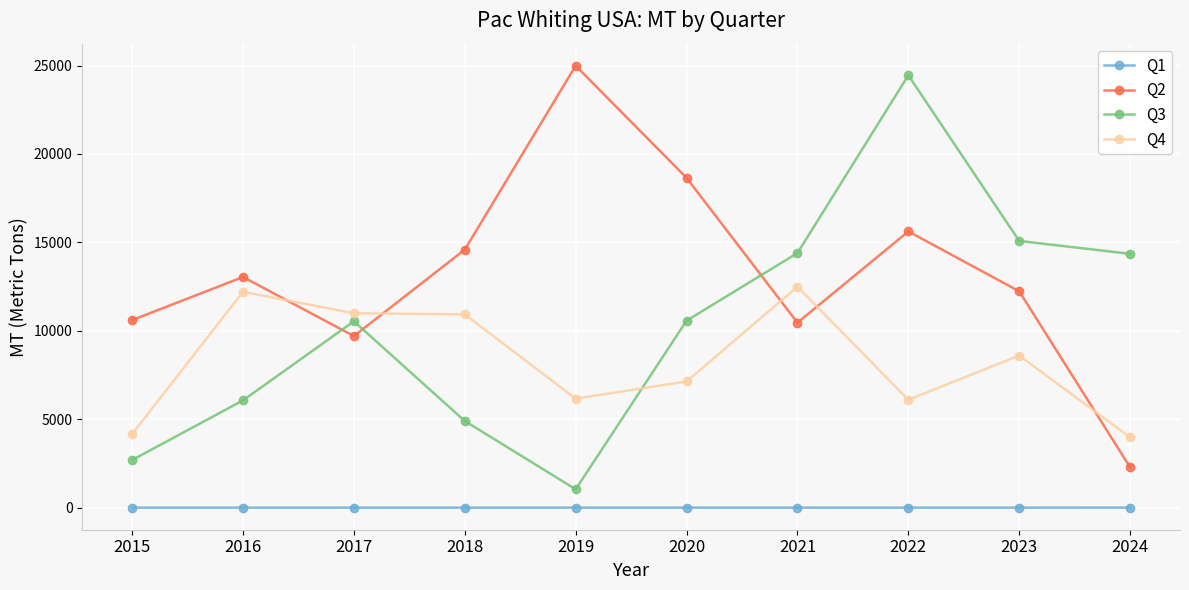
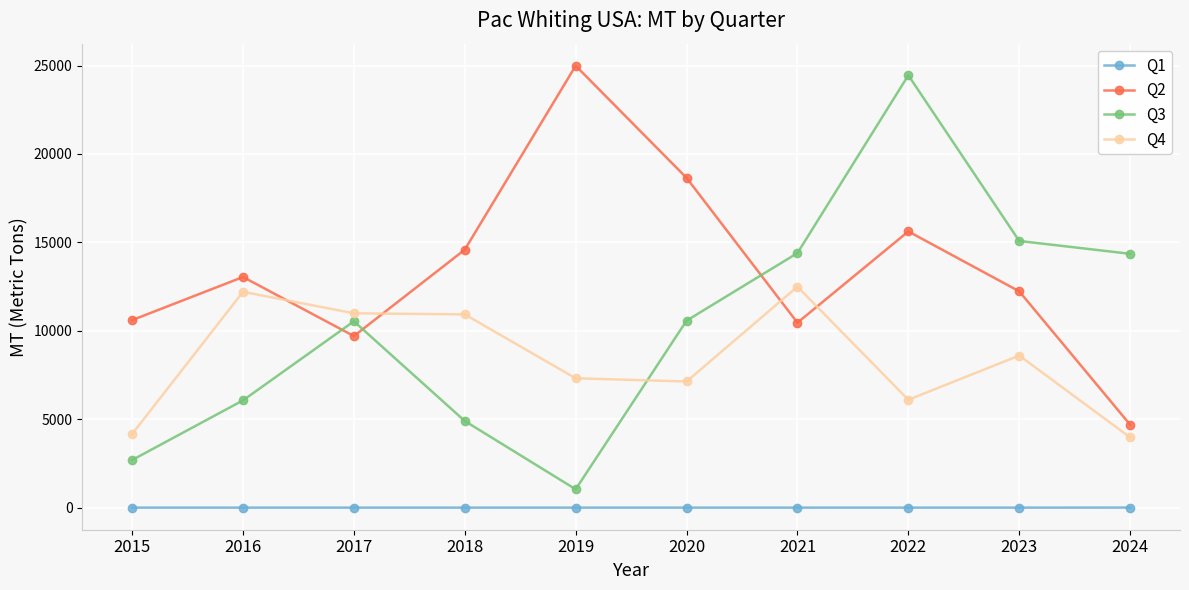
Q4, 2019: 6200 -> 7300
Q2, 2024: 2300 -> 4700
